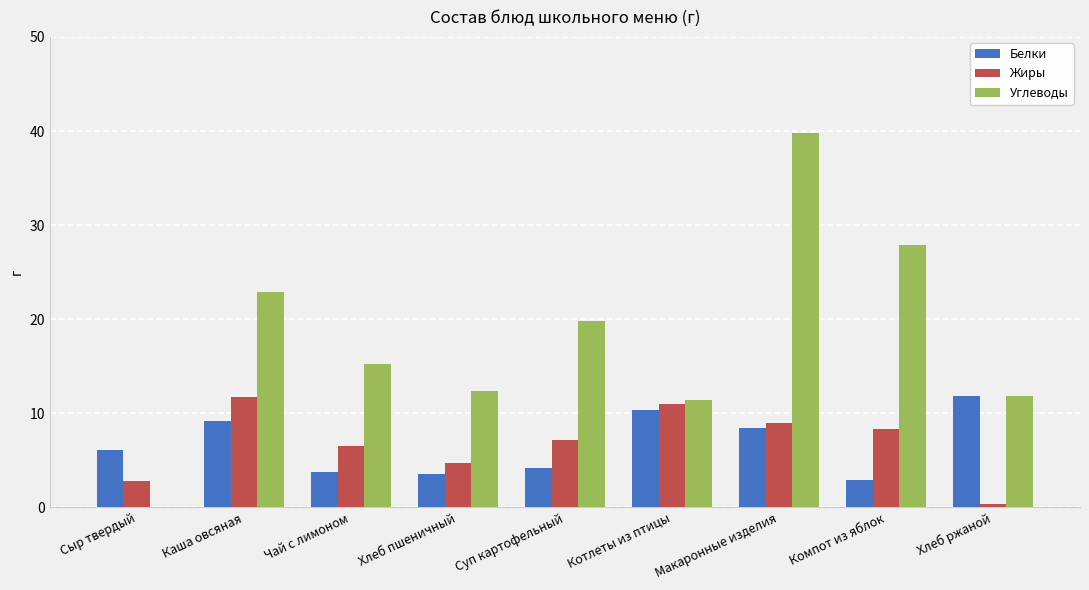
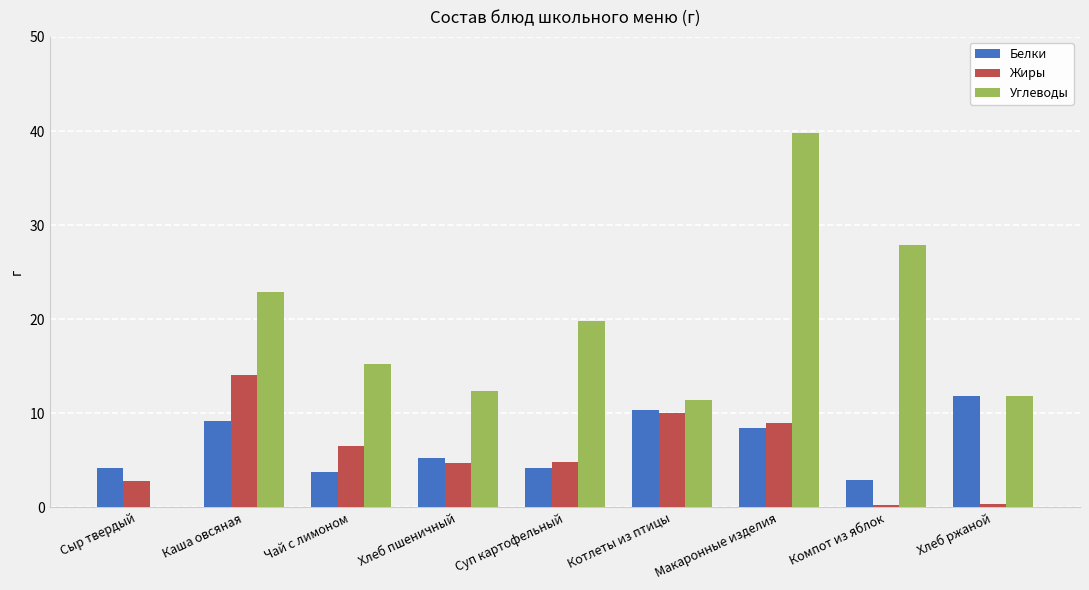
Белки, Сыр твердый: 6 -> 4
Жиры, Каша овсяная: 12 -> 14
Белки, Хлеб пшеничный: 4 -> 5
Жиры, Суп картофельный: 7 -> 5
Жиры, Котлеты из птицы: 11 -> 10
Жиры, Компот из яблок: 8 -> 0
